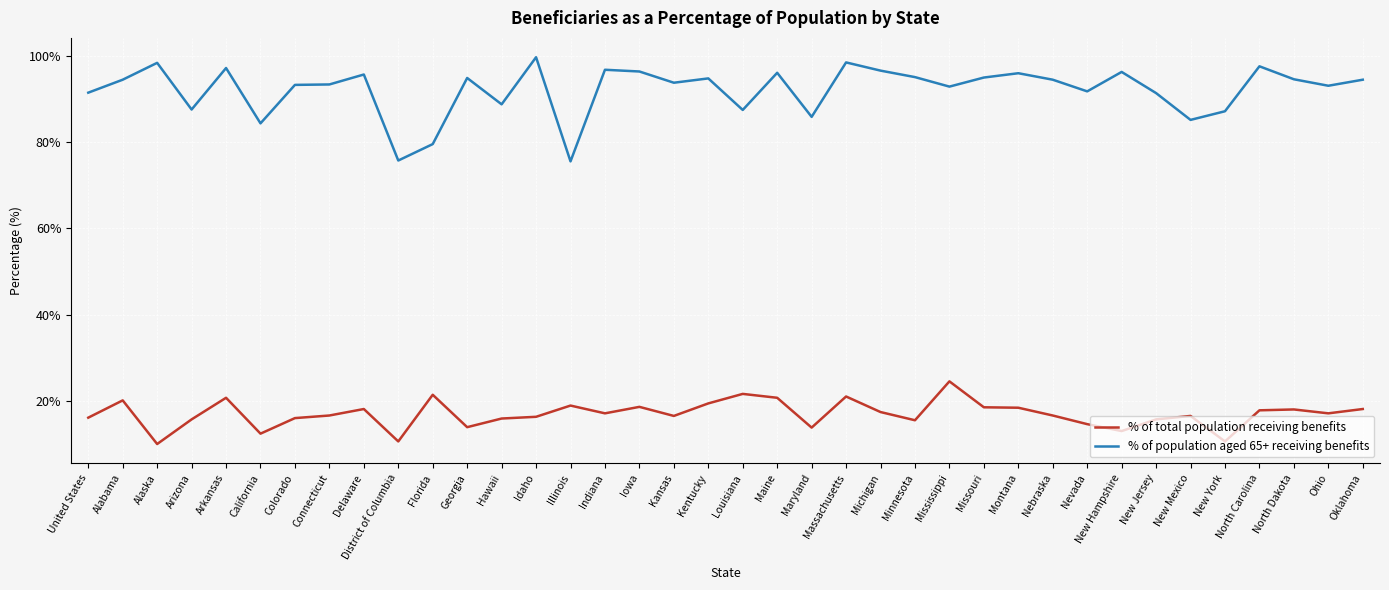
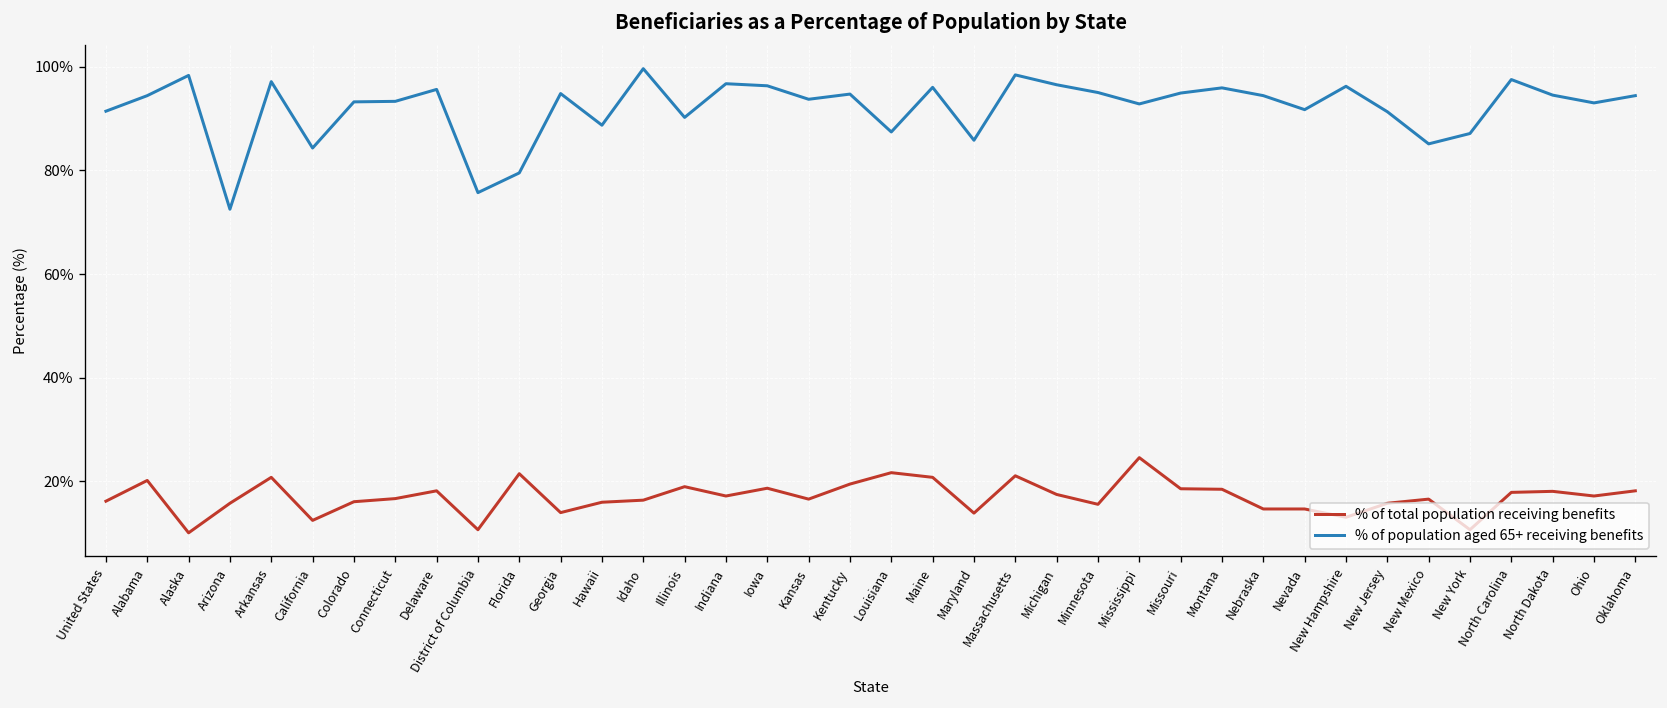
% of population aged 65+ receiving benefits, Arizona: 88% -> 73%
% of population aged 65+ receiving benefits, Illinois: 76% -> 90%
% of total population receiving benefits, Nebraska: 17% -> 15%
